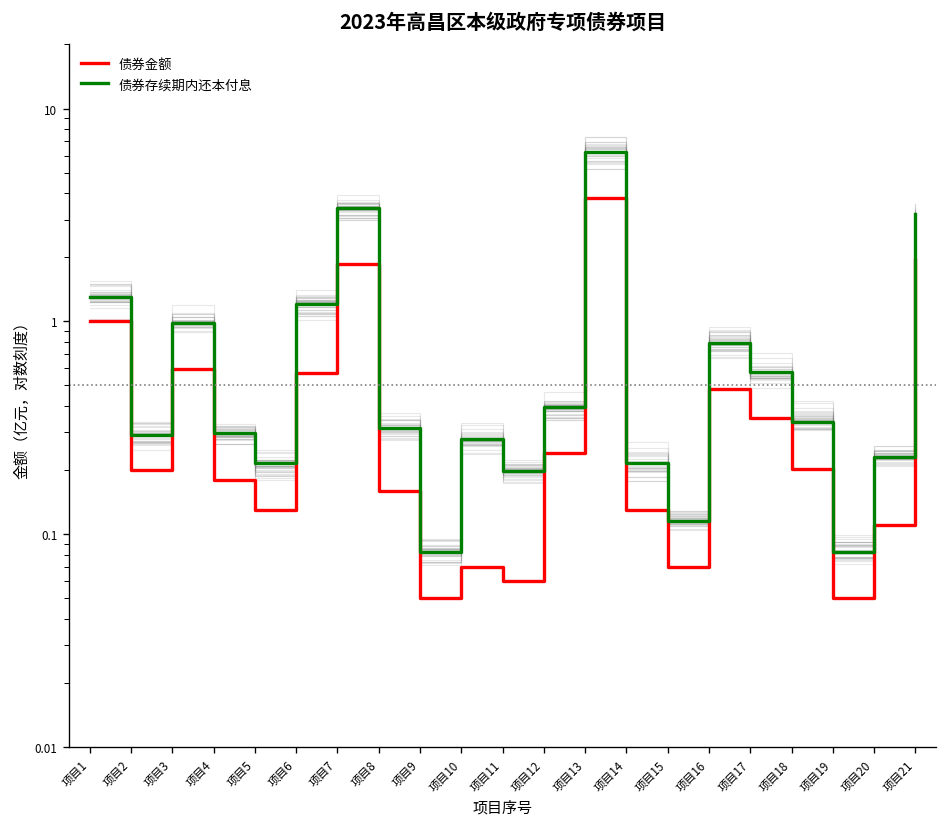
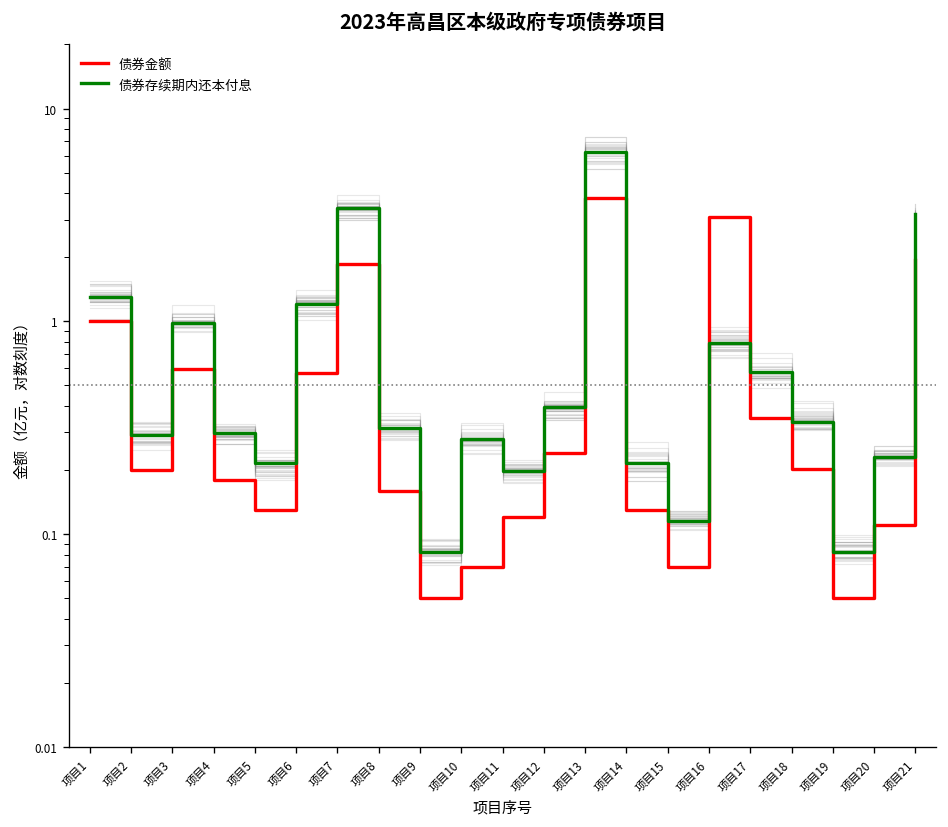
债券金额, 项目11: 0.06 -> 0.12
债券金额, 项目16: 0.48 -> 3.1
